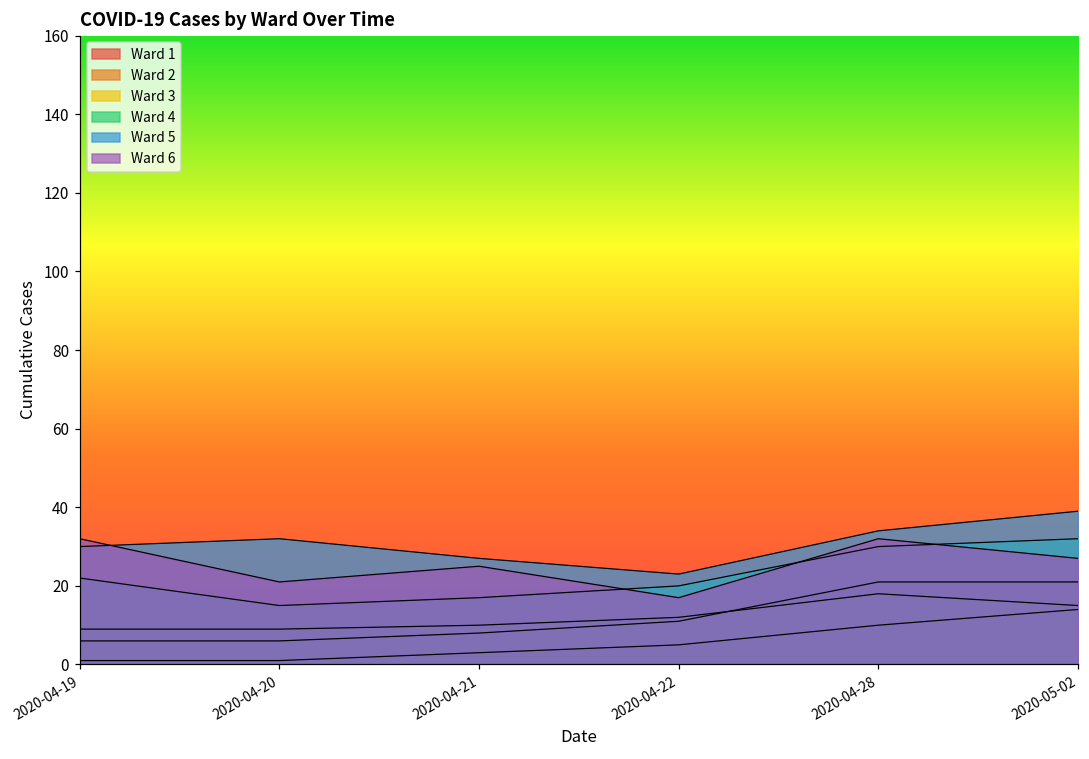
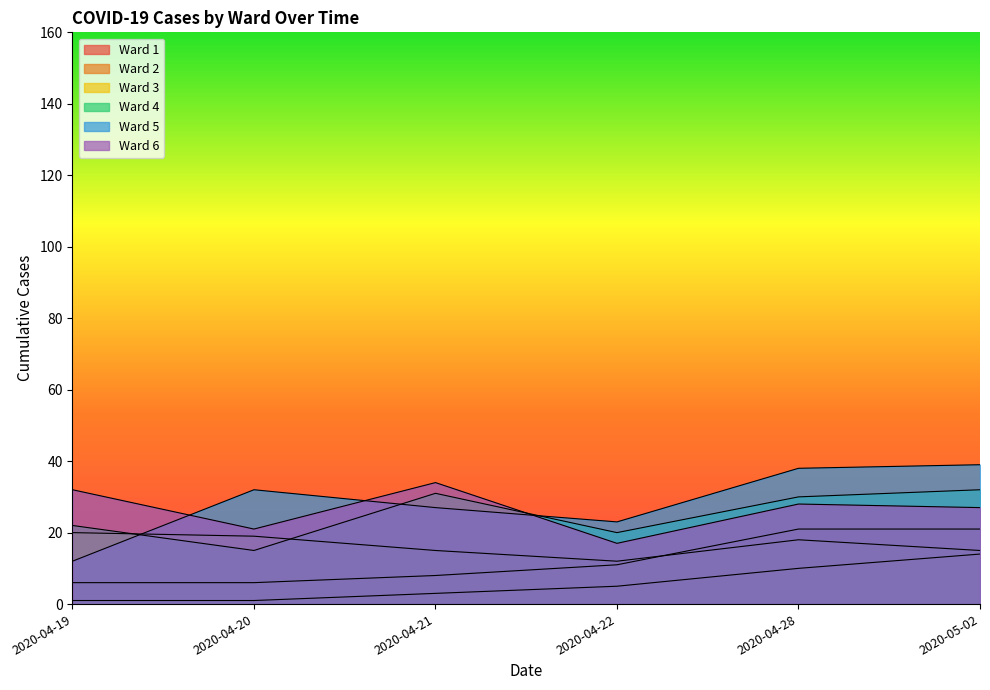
Ward 3, 2020-04-19: 9 -> 20
Ward 5, 2020-04-19: 30 -> 12
Ward 3, 2020-04-20: 9 -> 19
Ward 3, 2020-04-21: 10 -> 15
Ward 4, 2020-04-21: 17 -> 31
Ward 6, 2020-04-21: 25 -> 34
Ward 5, 2020-04-28: 34 -> 38
Ward 6, 2020-04-28: 32 -> 28
